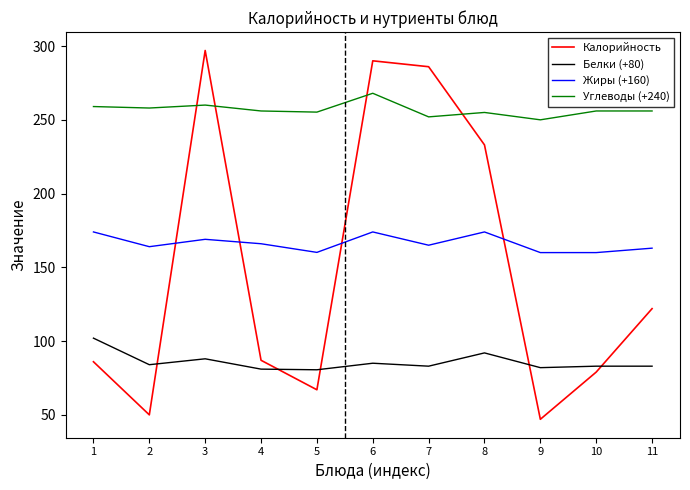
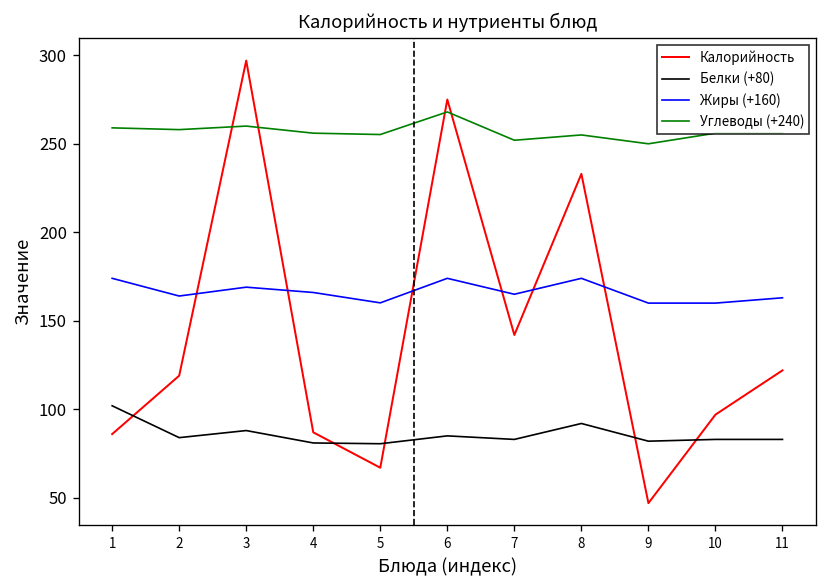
Калорийность, 2: 50 -> 119
Калорийность, 6: 290 -> 275
Калорийность, 7: 286 -> 142
Калорийность, 10: 79 -> 97
